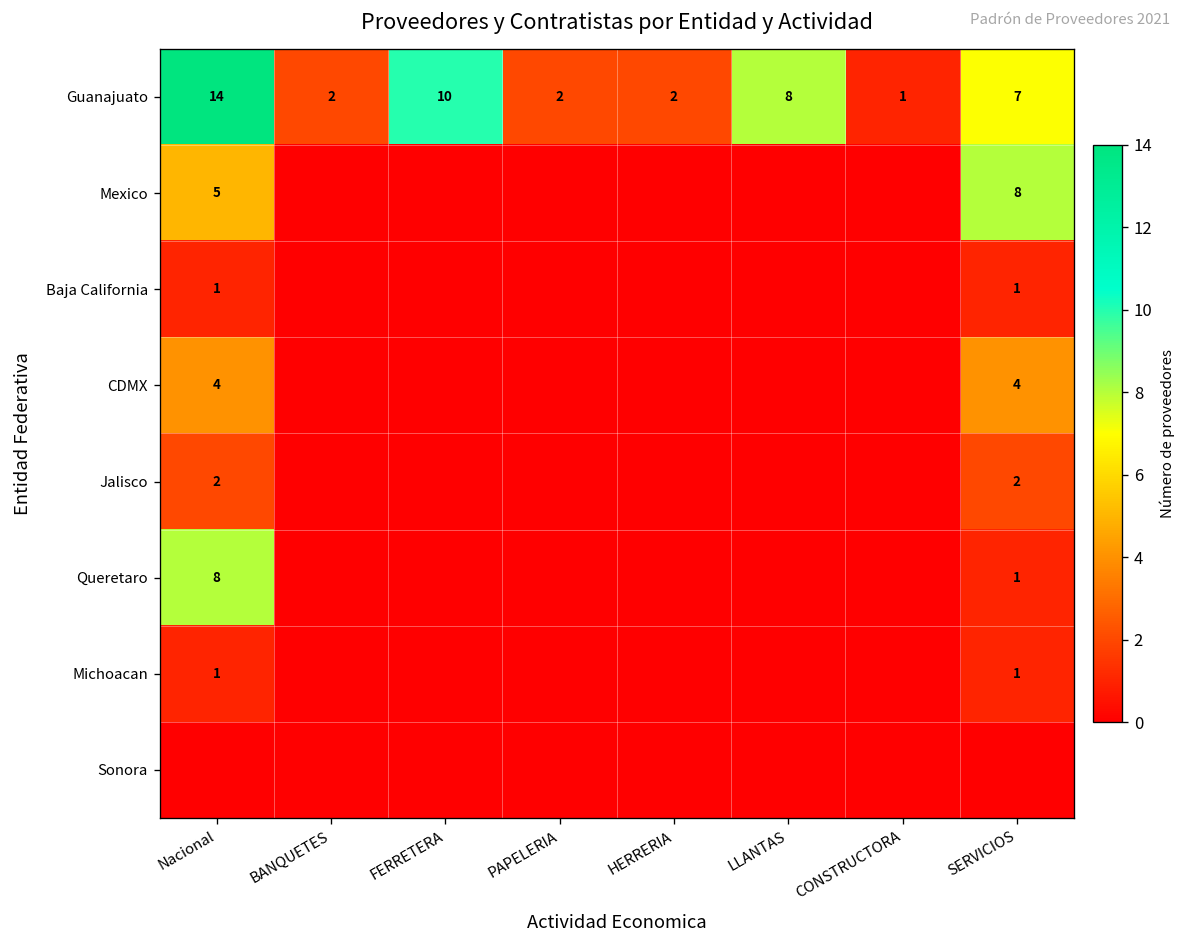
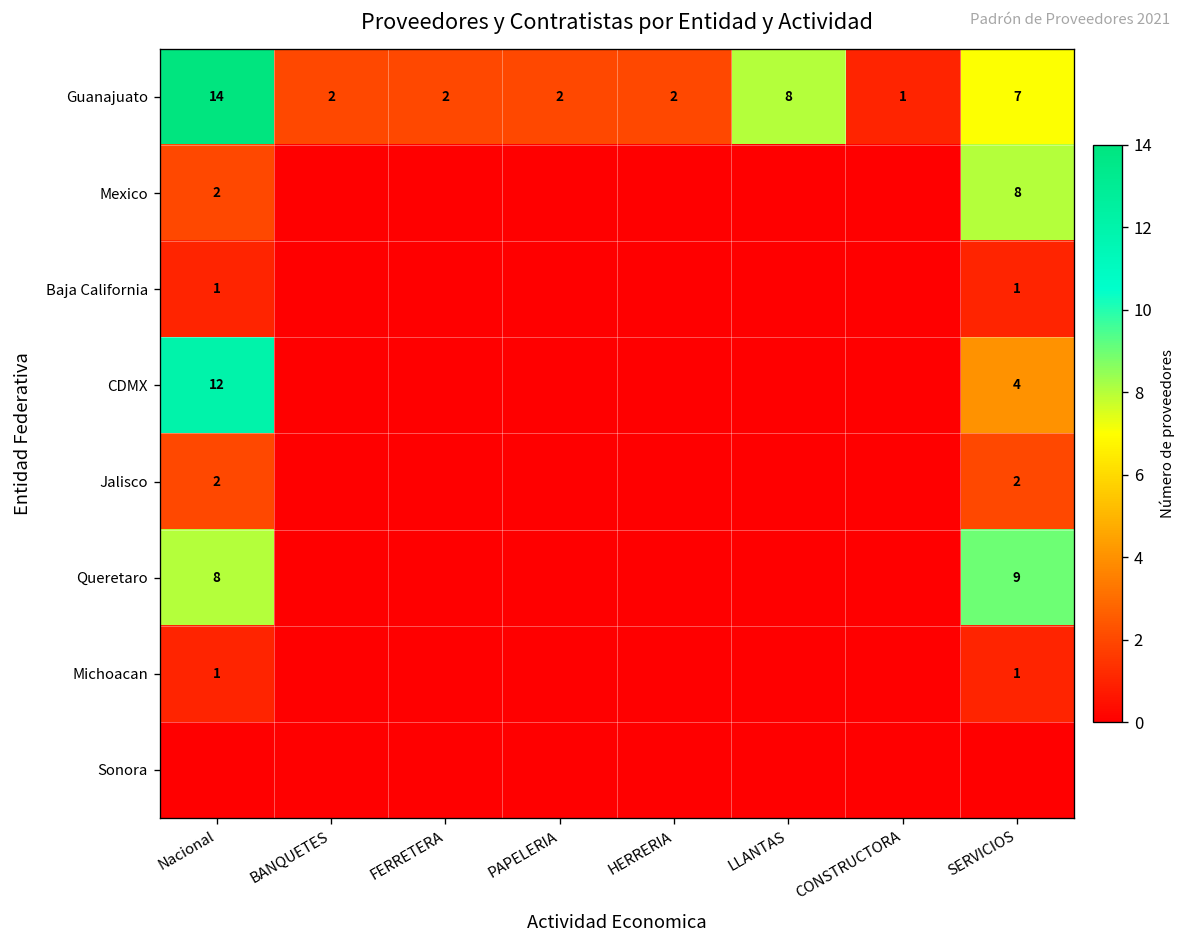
Guanajuato, FERRETERA: 10 -> 2
Mexico, Nacional: 5 -> 2
CDMX, Nacional: 4 -> 12
Queretaro, SERVICIOS: 1 -> 9
